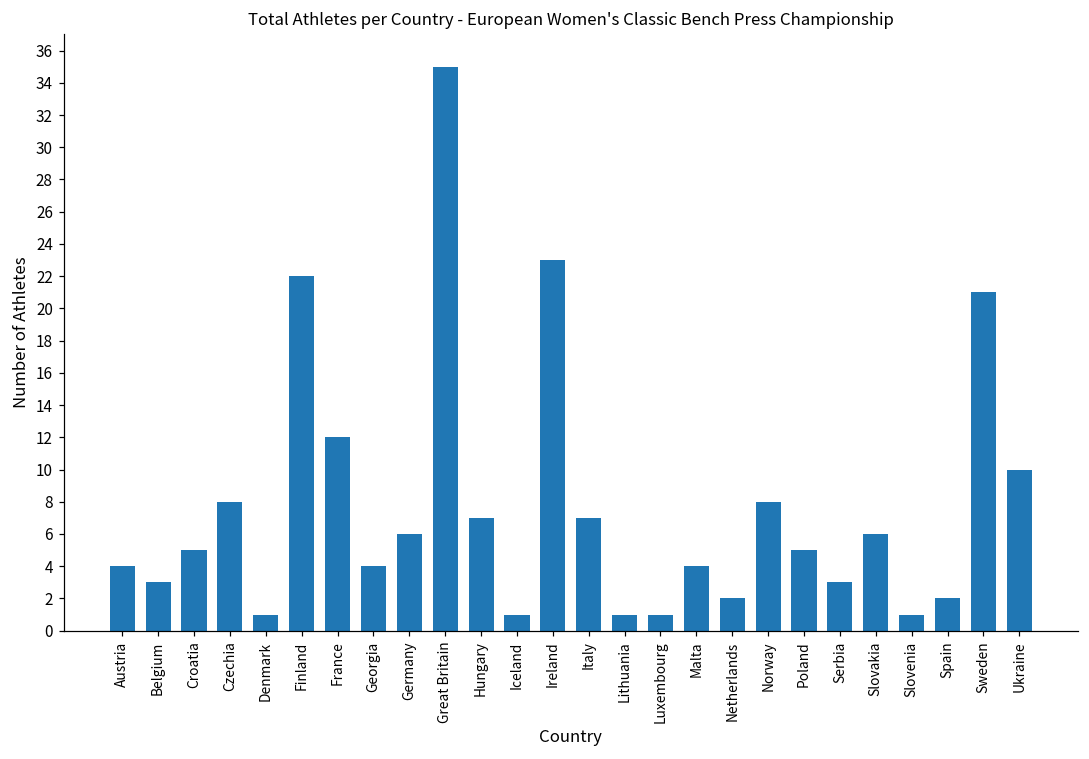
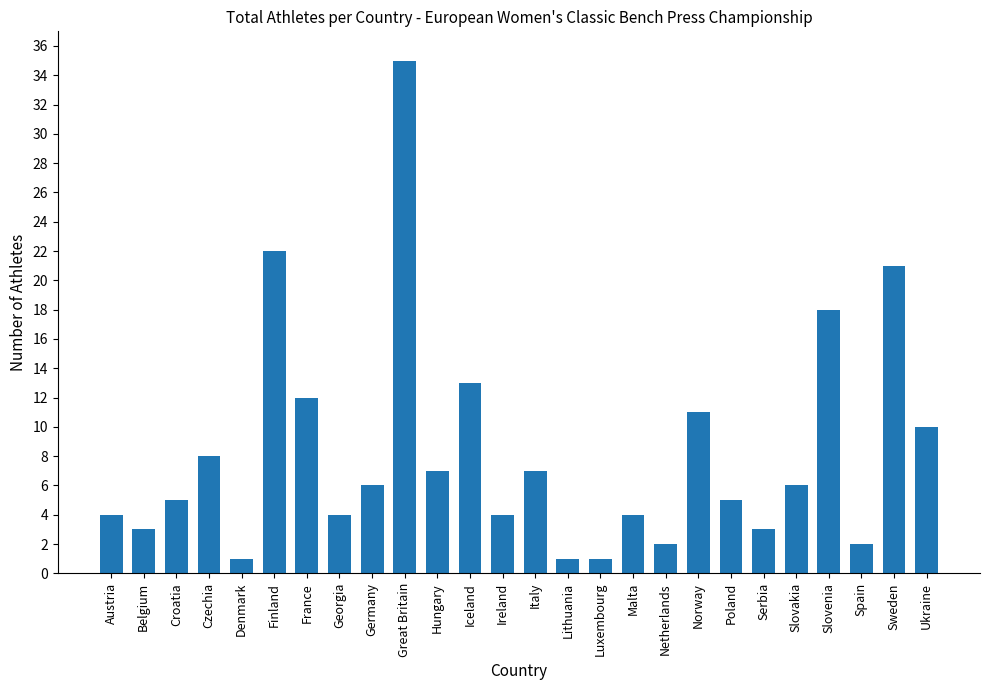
Iceland: 1 -> 13
Ireland: 23 -> 4
Norway: 8 -> 11
Slovenia: 1 -> 18
